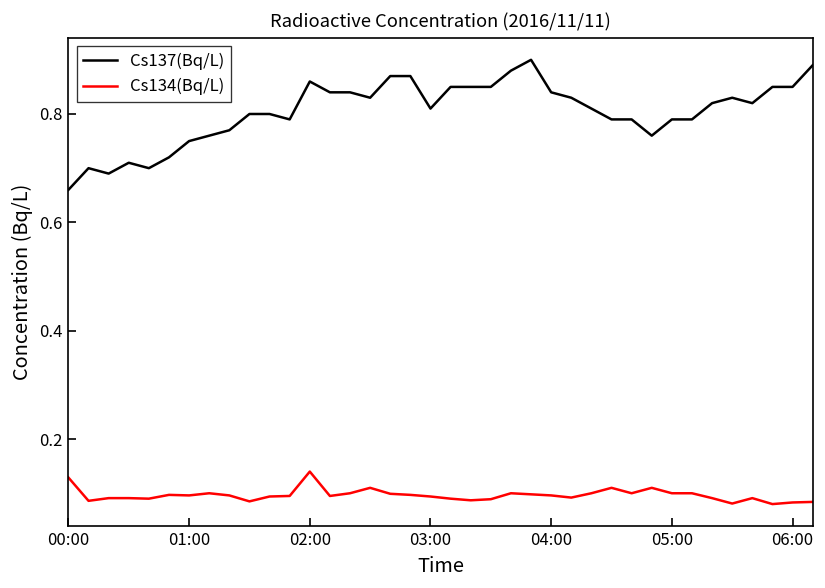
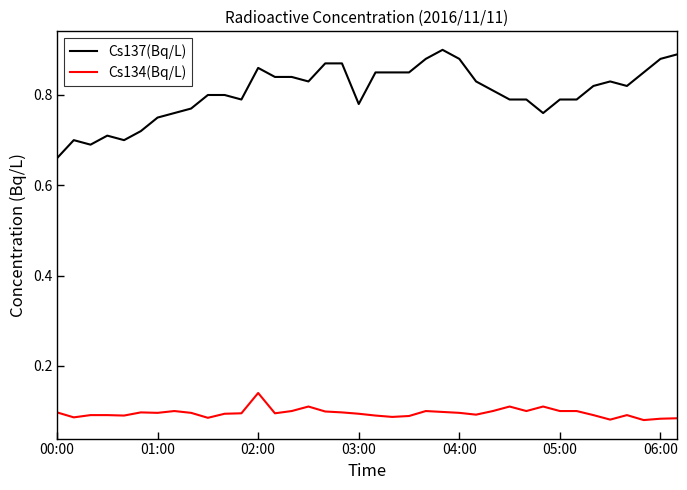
Cs134(Bq/L), 00:00: 0.13 -> 0.10
Cs137(Bq/L), 03:00: 0.81 -> 0.78
Cs137(Bq/L), 04:00: 0.84 -> 0.88
Cs137(Bq/L), 06:00: 0.85 -> 0.88
